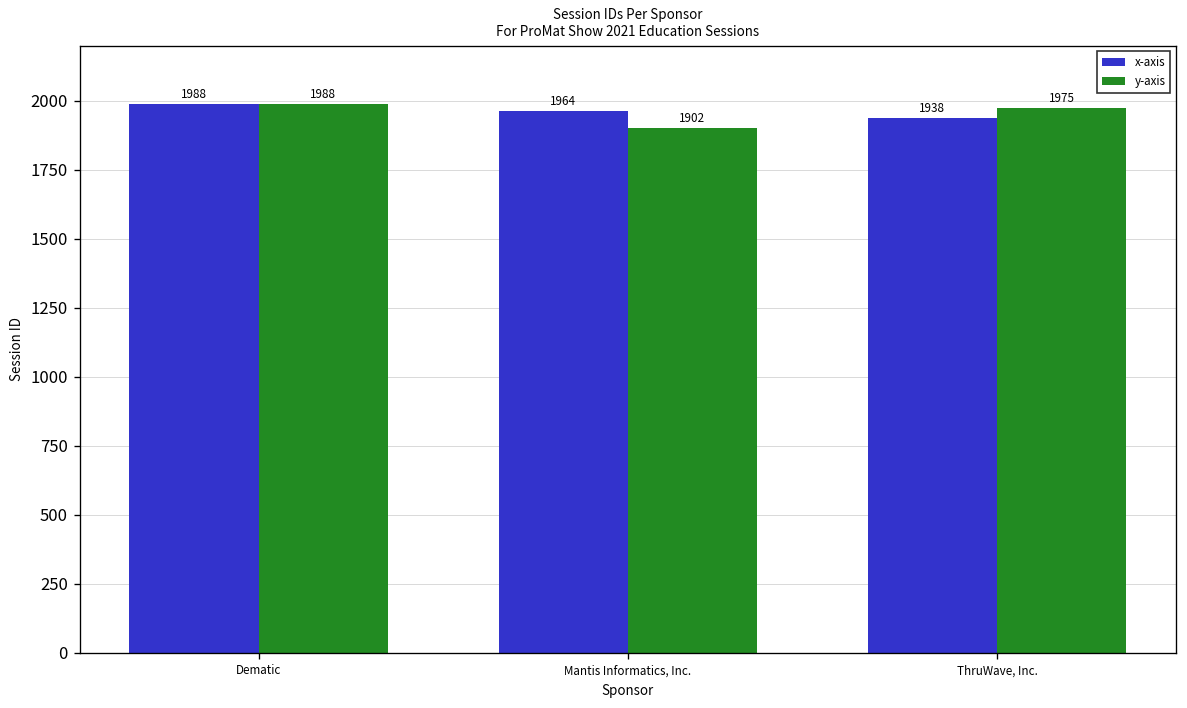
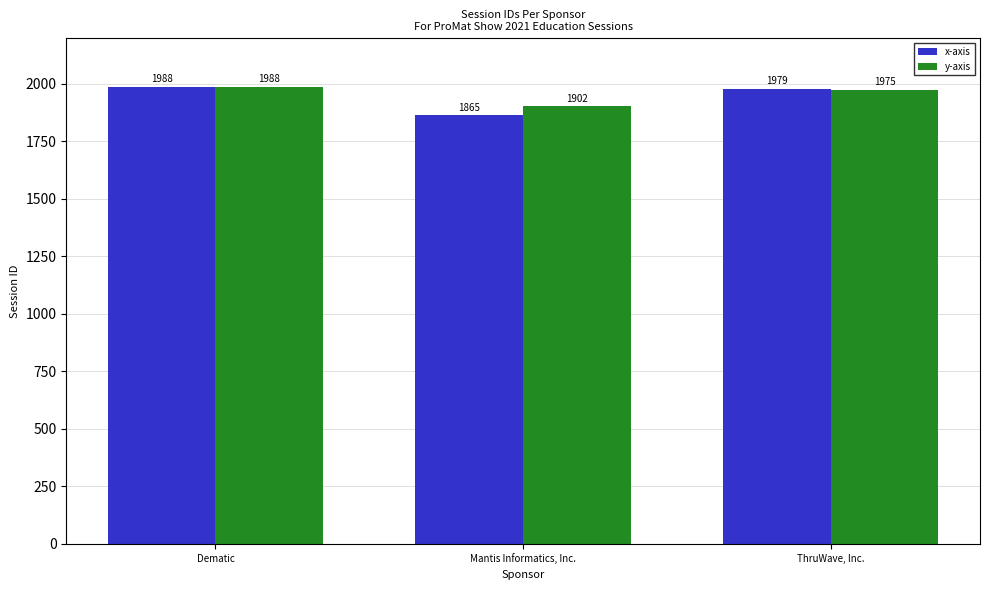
x-axis, Mantis Informatics, Inc.: 1964 -> 1865
x-axis, ThruWave, Inc.: 1938 -> 1979
